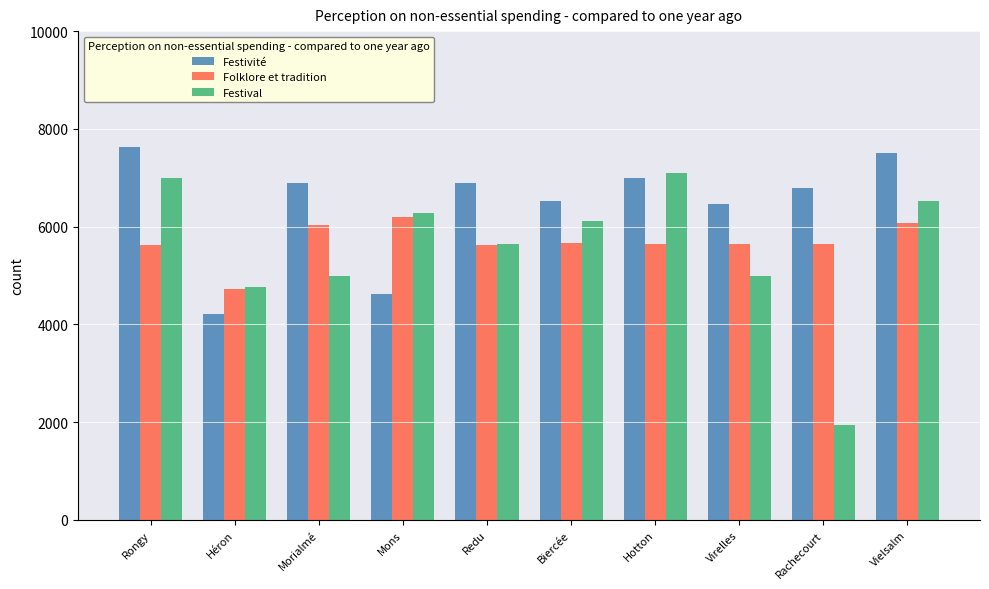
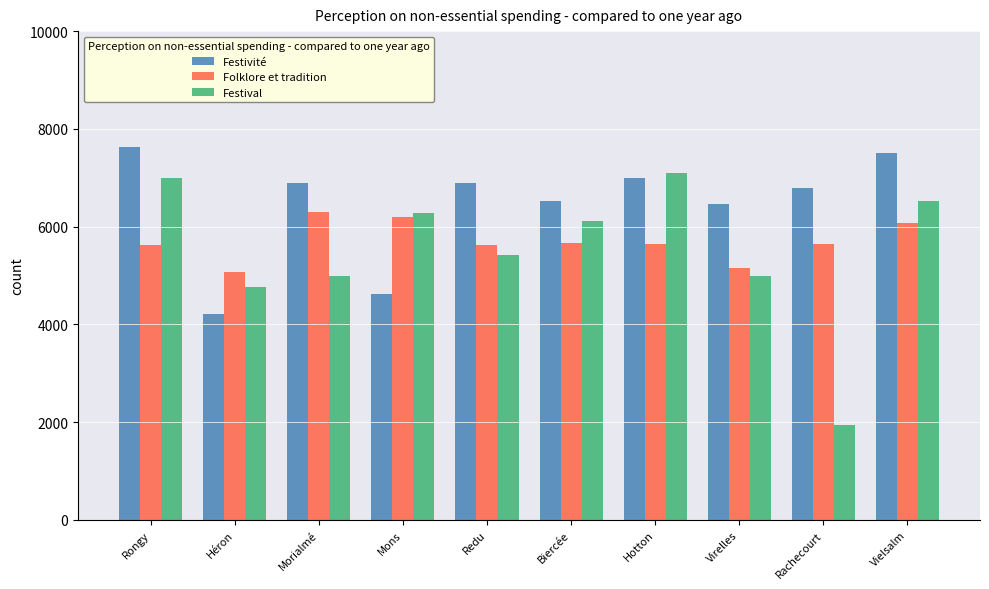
Folklore et tradition, Héron: 4700 -> 5100
Folklore et tradition, Morialmé: 6000 -> 6300
Festival, Redu: 5700 -> 5400
Folklore et tradition, Virelles: 5600 -> 5200
